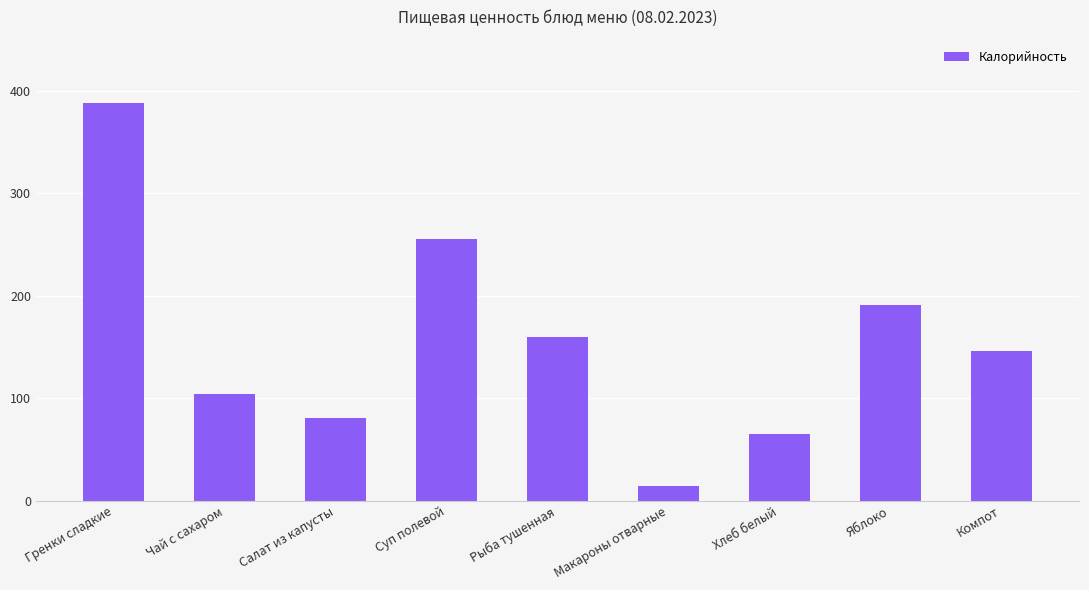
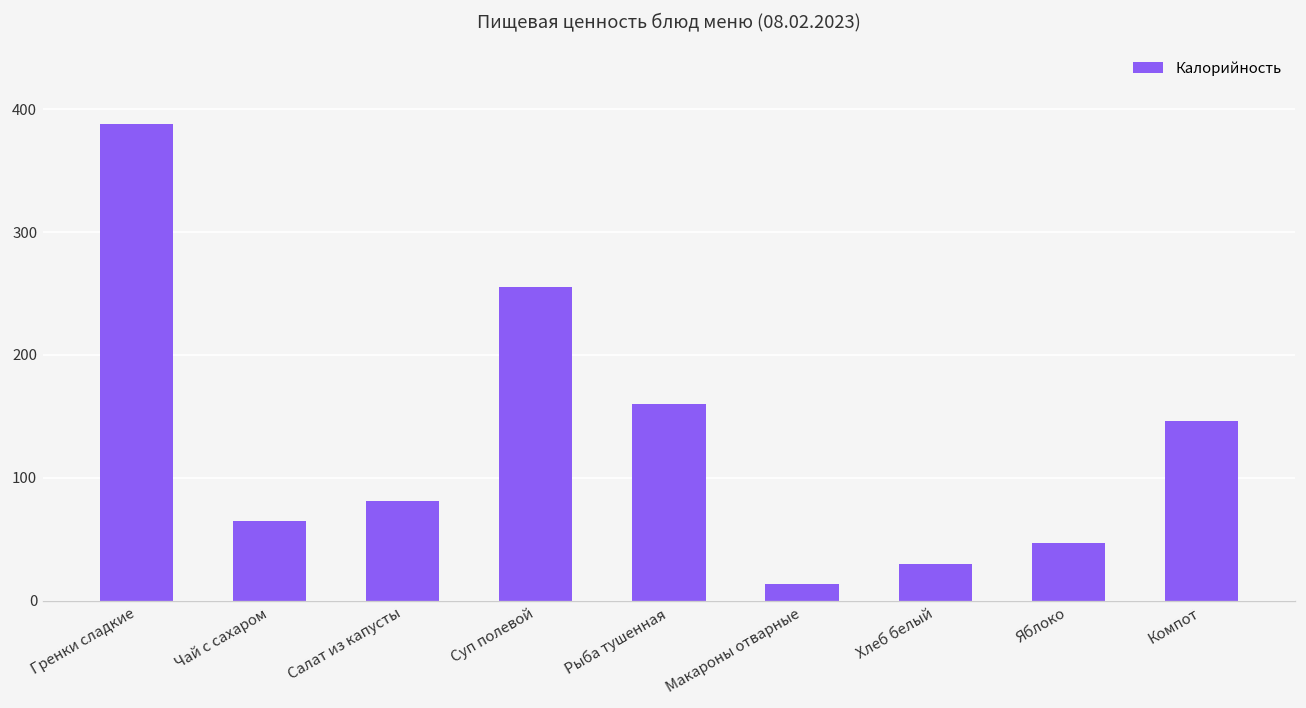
Чай с сахаром: 104 -> 65
Хлеб белый: 65 -> 30
Яблоко: 191 -> 47
